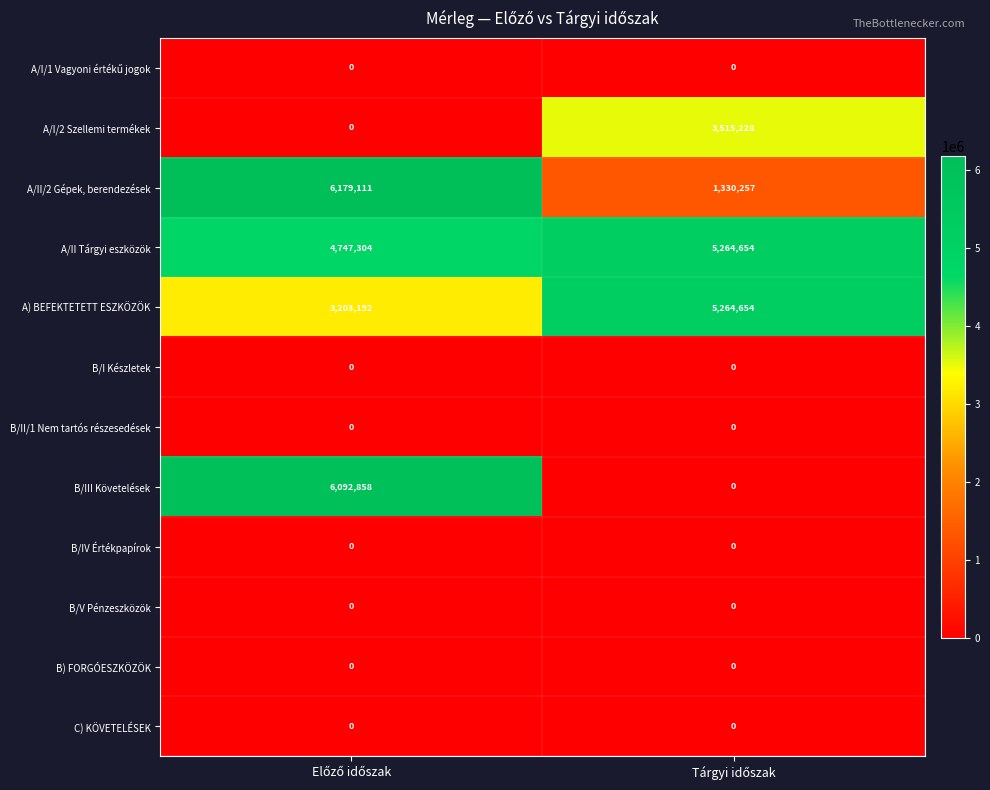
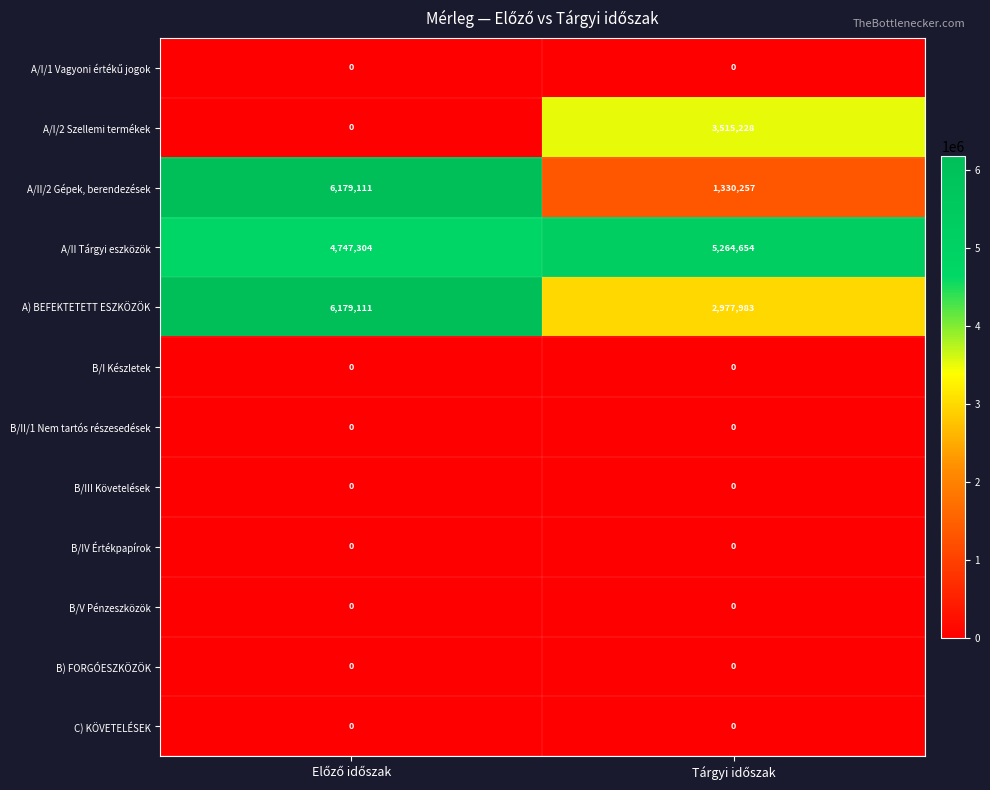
A) BEFEKTETETT ESZKÖZÖK, Előző időszak: 3,203,192 -> 6,179,111
A) BEFEKTETETT ESZKÖZÖK, Tárgyi időszak: 5,264,654 -> 2,977,983
B/III Követelések, Előző időszak: 6,092,858 -> 0
